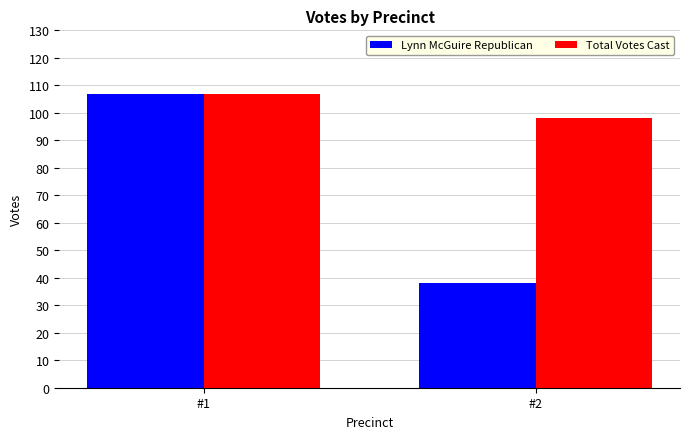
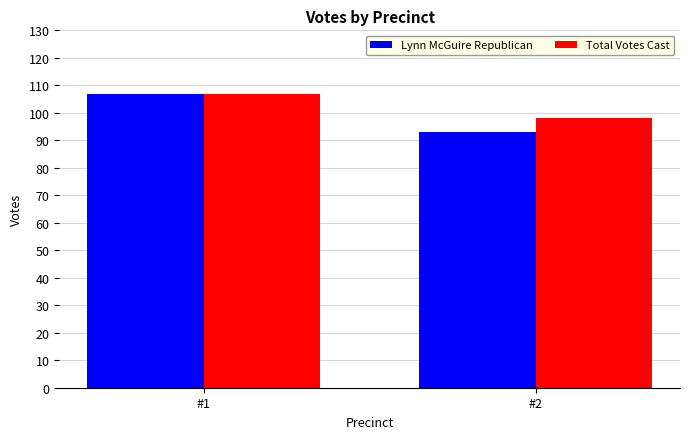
Lynn McGuire Republican, #2: 38 -> 93
